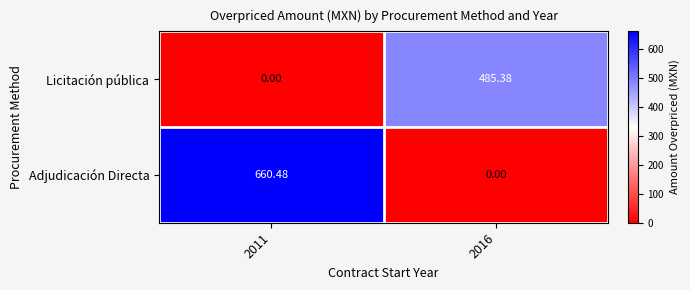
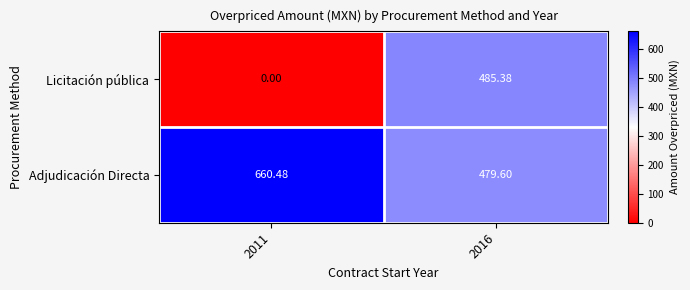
Adjudicación Directa, 2016: 0.00 -> 479.60
